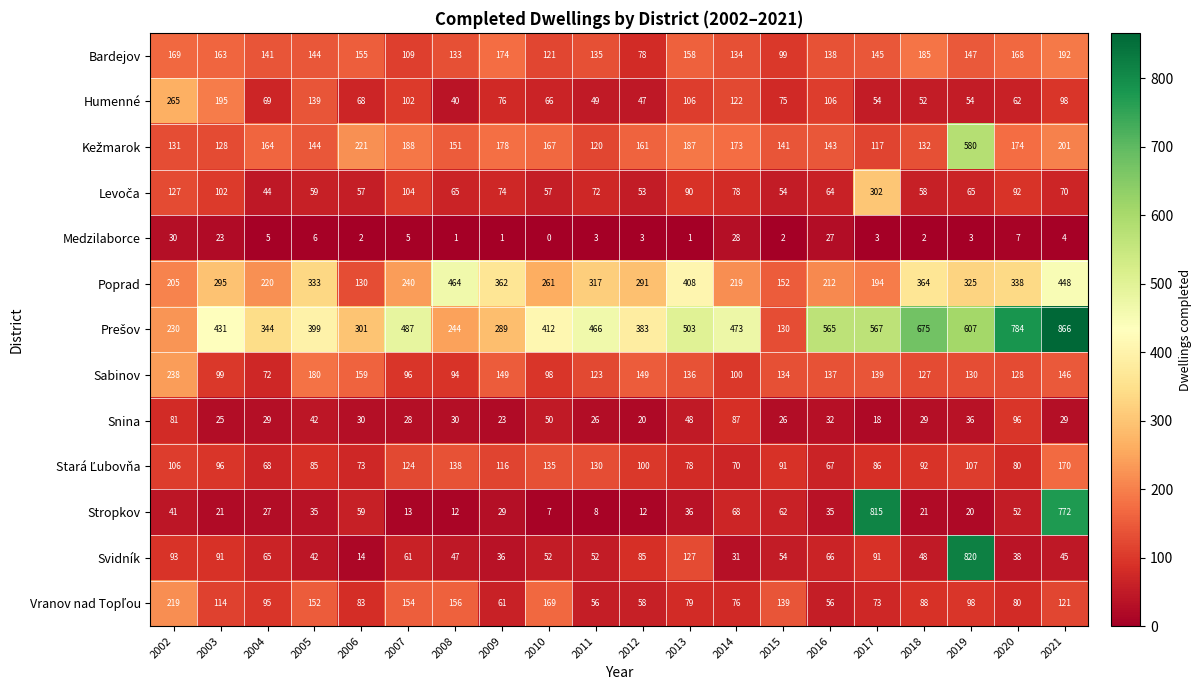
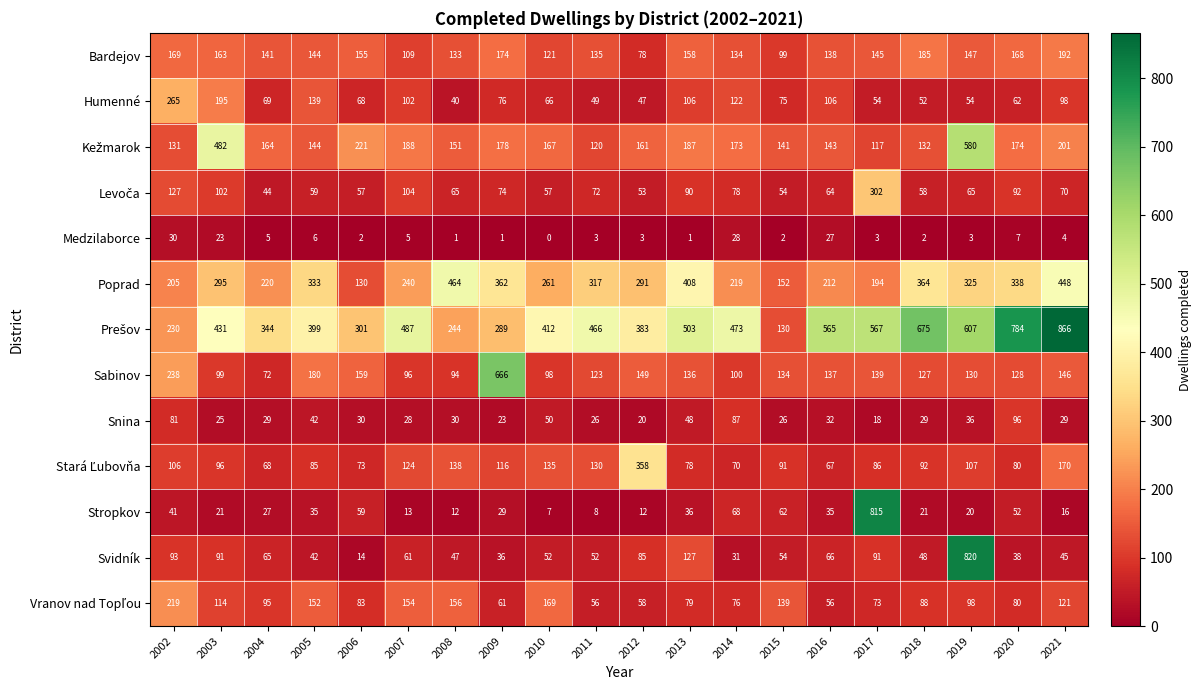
Kežmarok, 2003: 128 -> 482
Sabinov, 2009: 149 -> 666
Stará Ľubovňa, 2012: 100 -> 358
Stropkov, 2021: 772 -> 16
